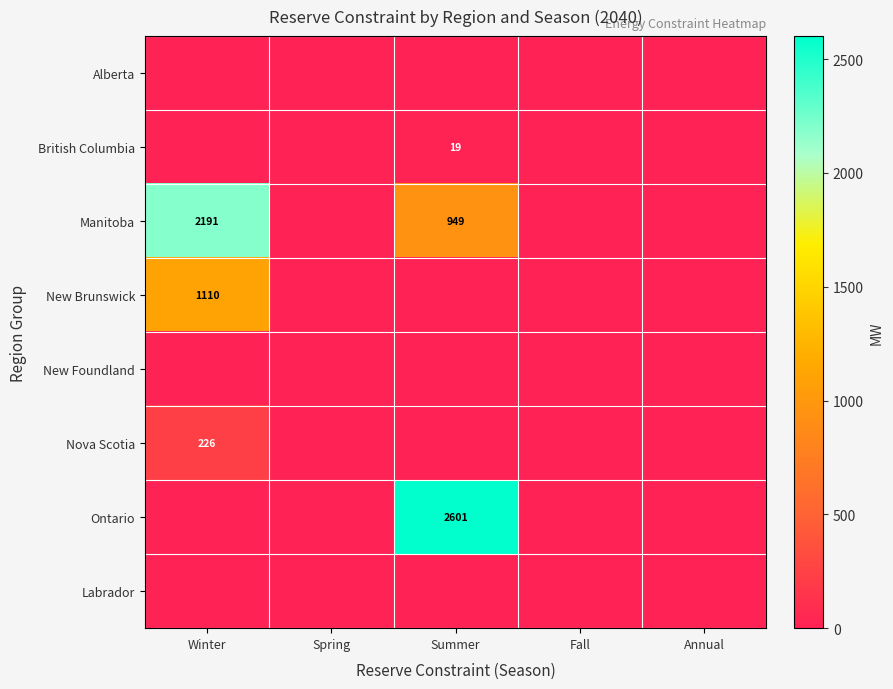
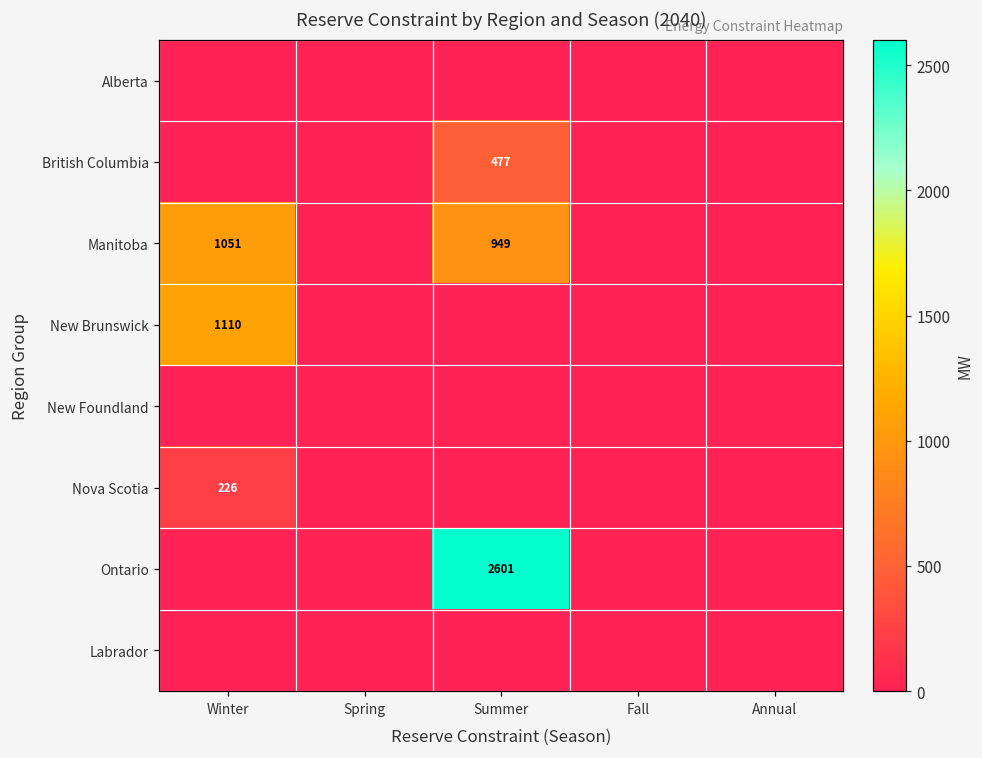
British Columbia, Summer: 19 -> 477
Manitoba, Winter: 2191 -> 1051
